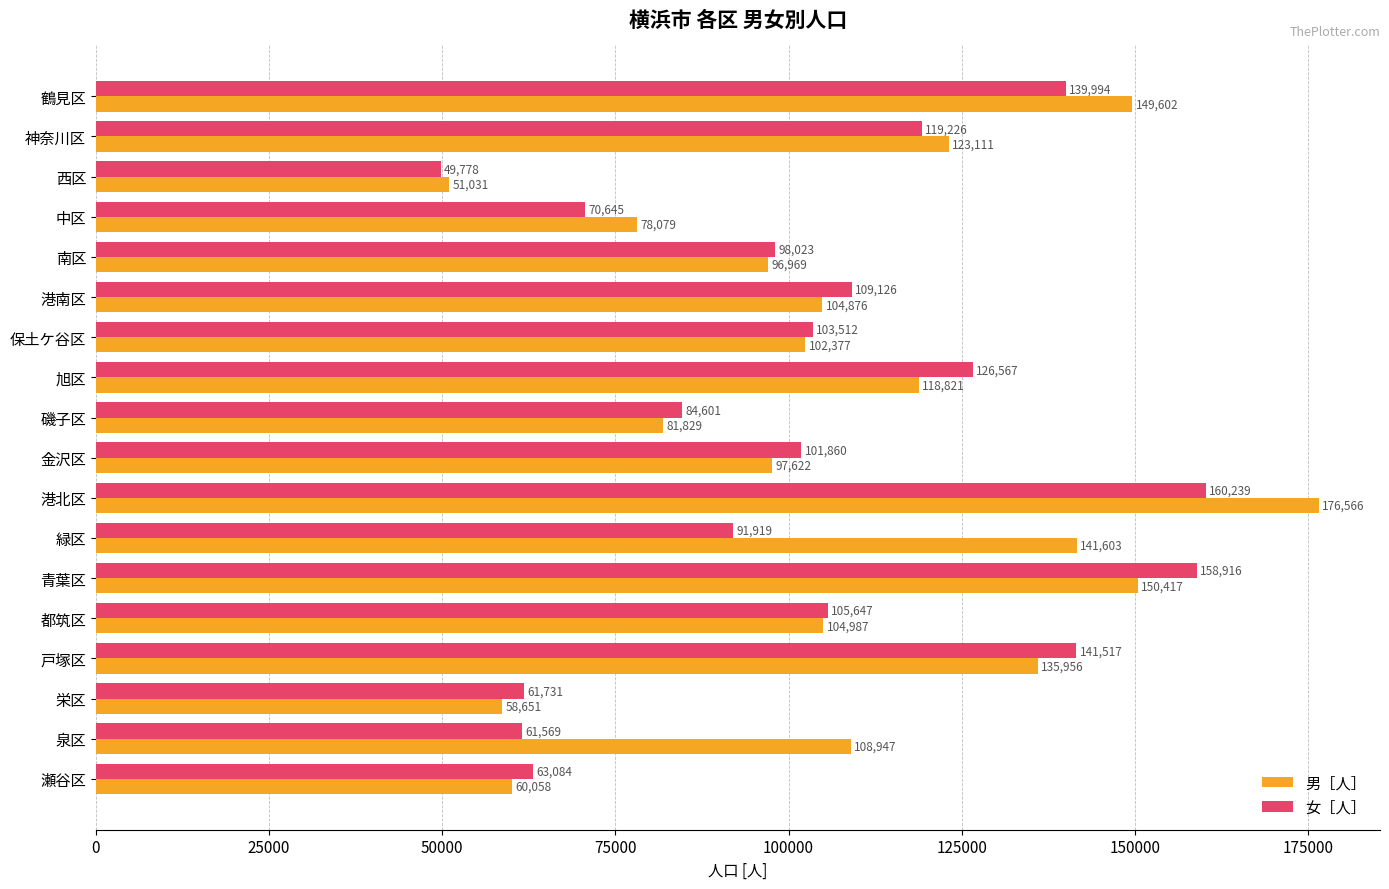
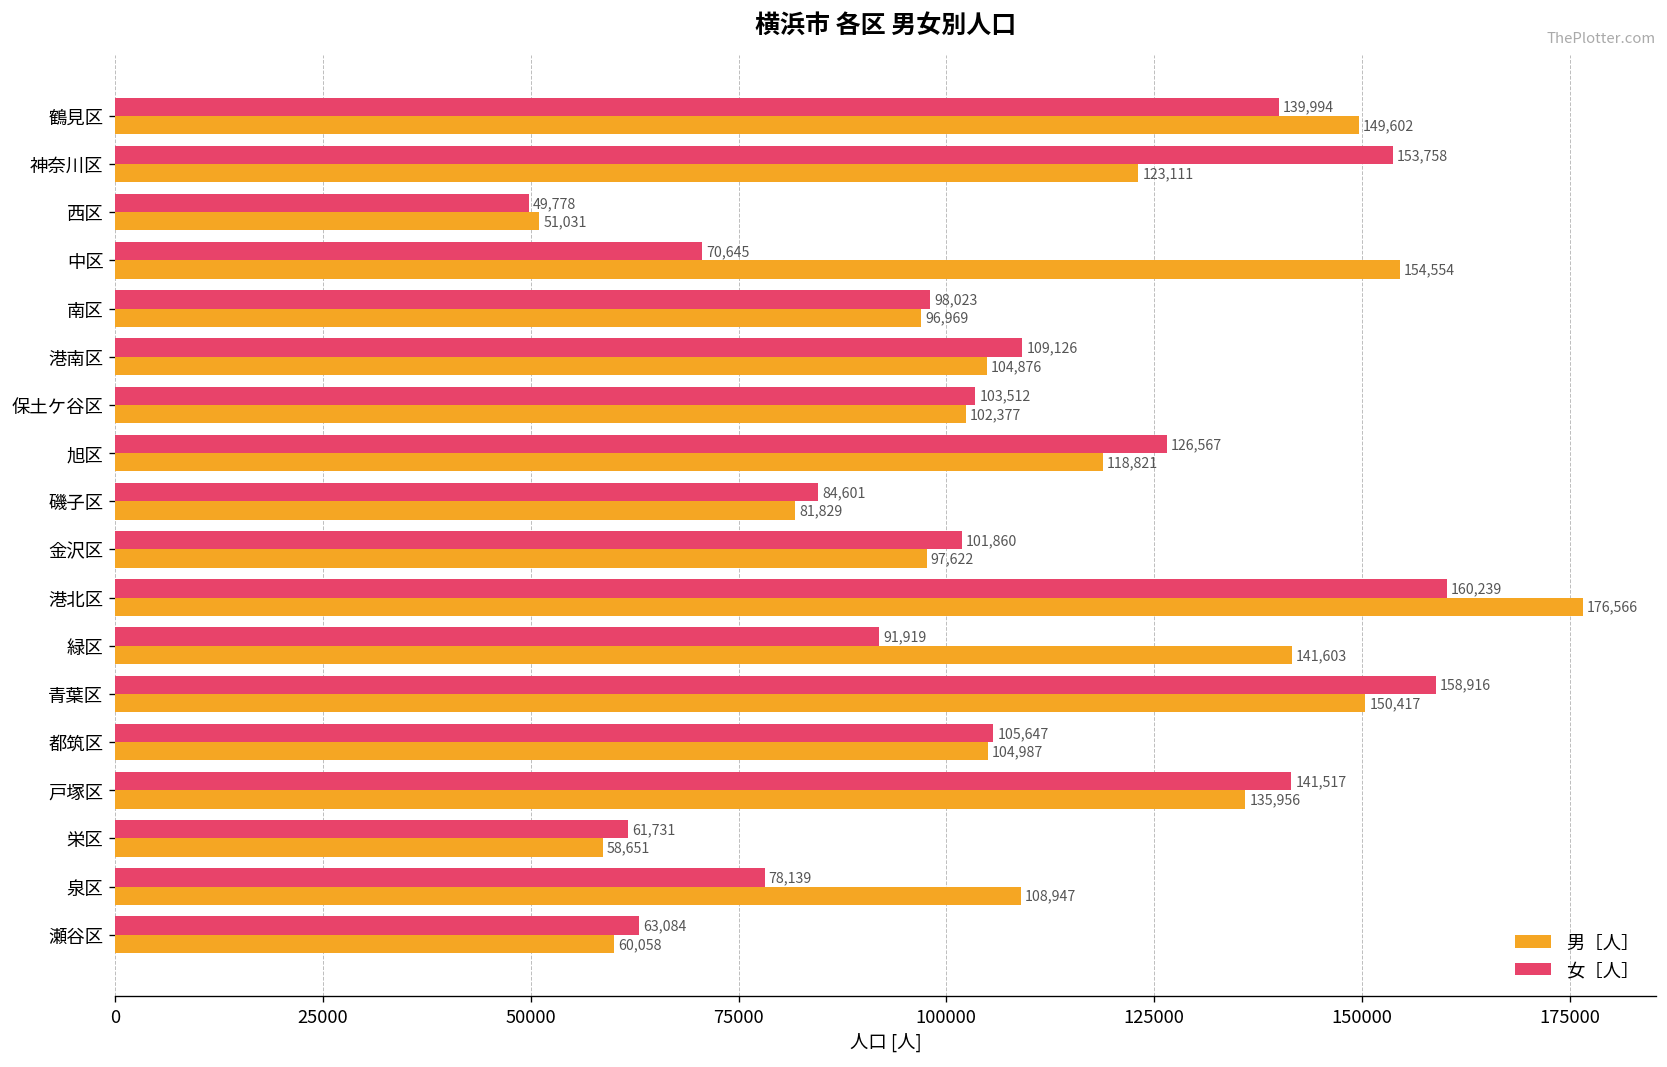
女［人］, 神奈川区: 119,226 -> 153,758
男［人］, 中区: 78,079 -> 154,554
女［人］, 泉区: 61,569 -> 78,139
